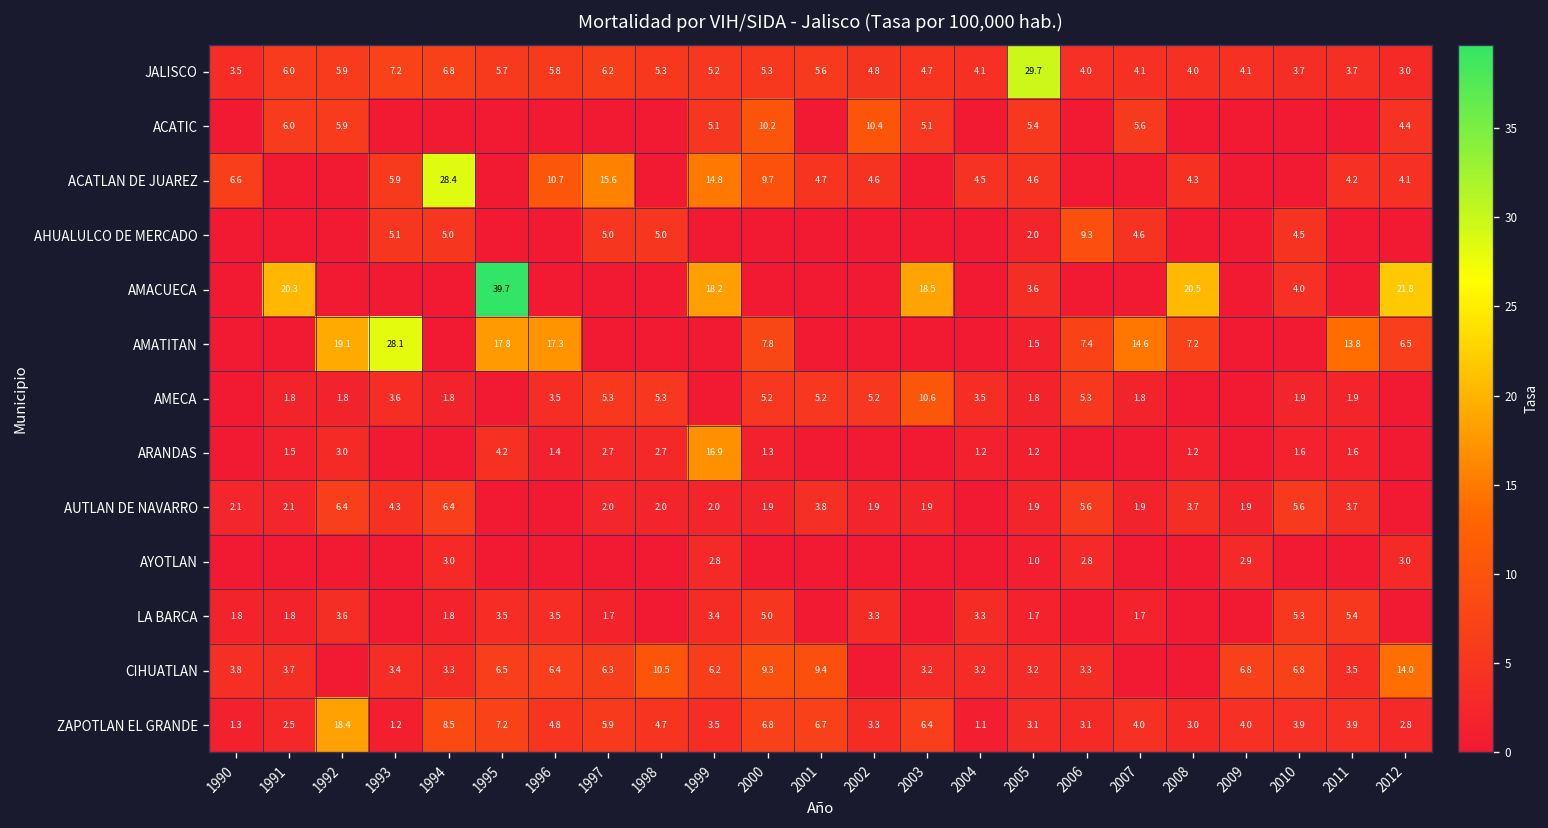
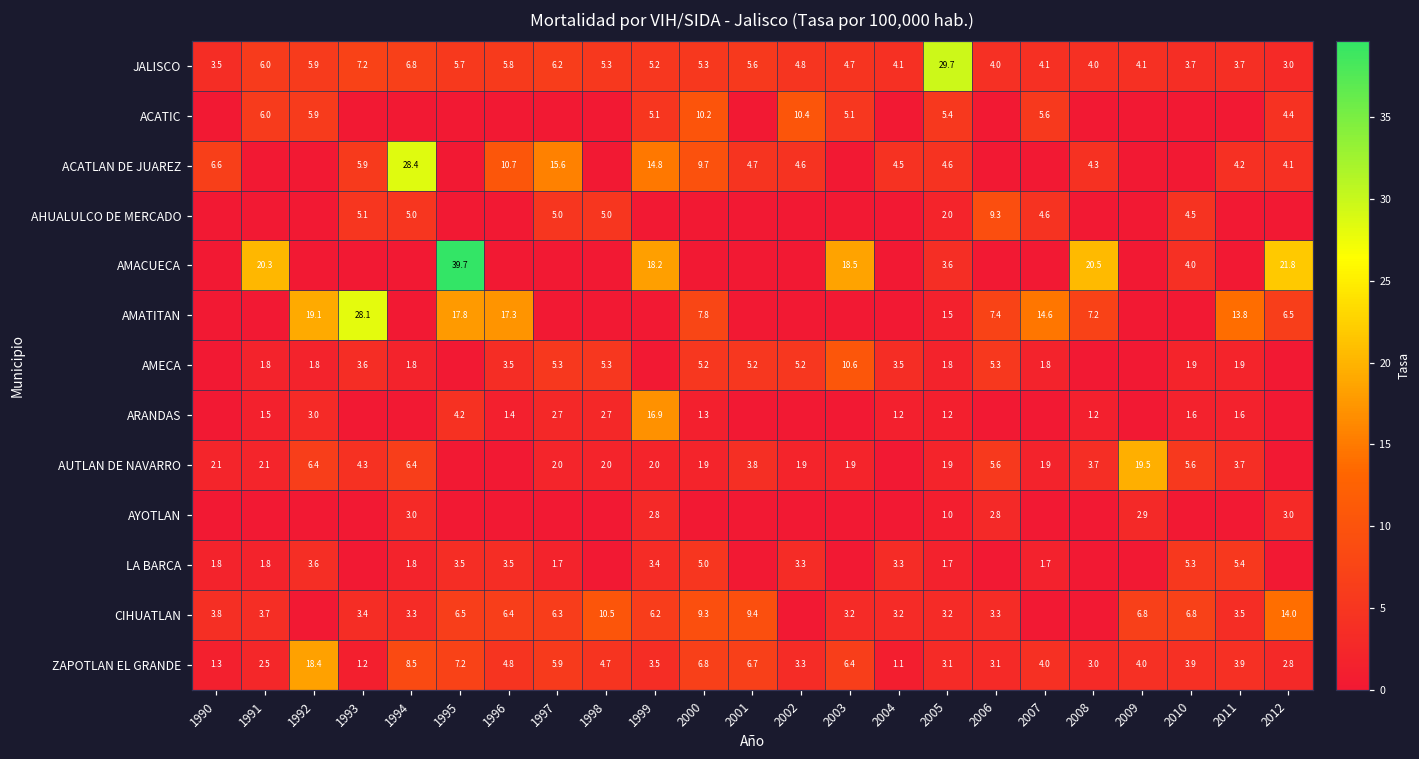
AUTLAN DE NAVARRO, 2009: 1.9 -> 19.5
